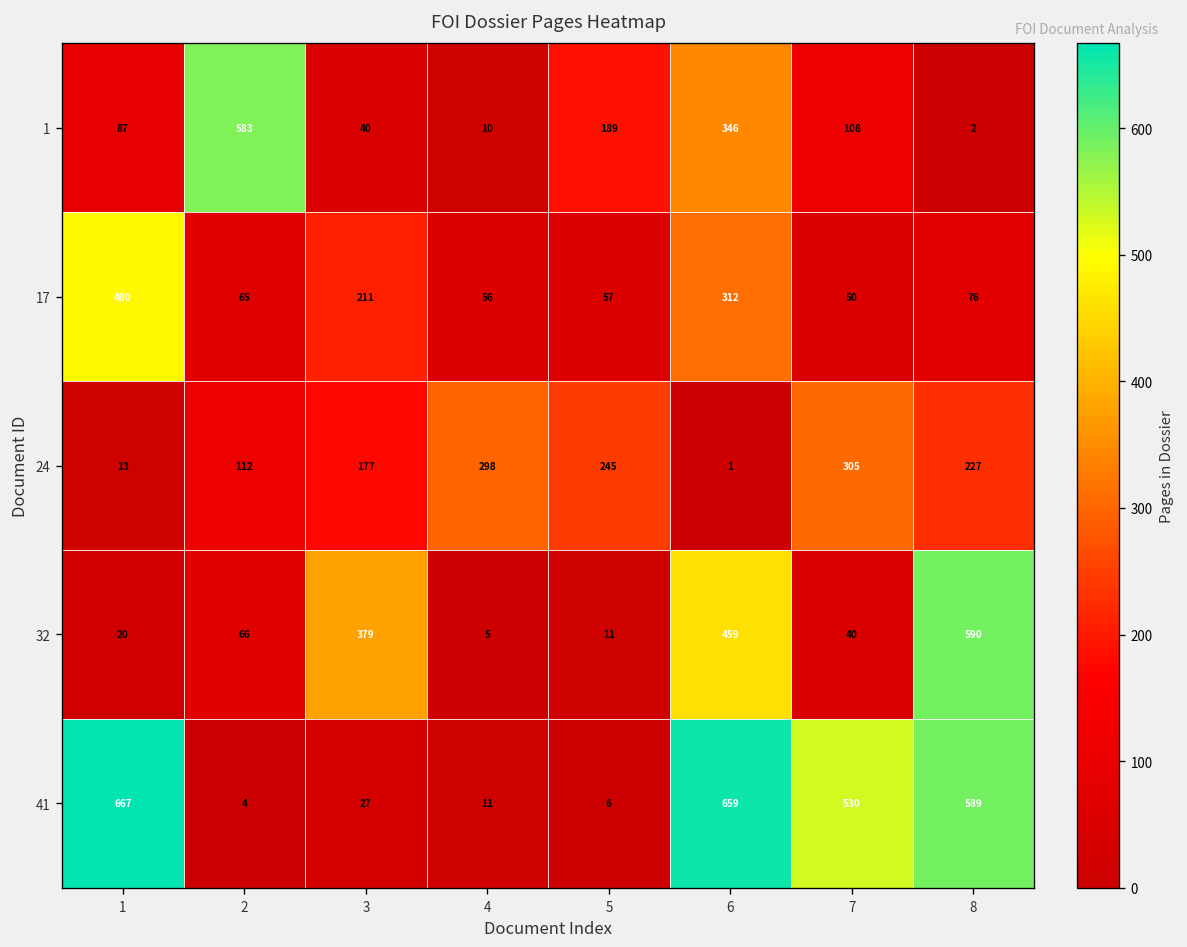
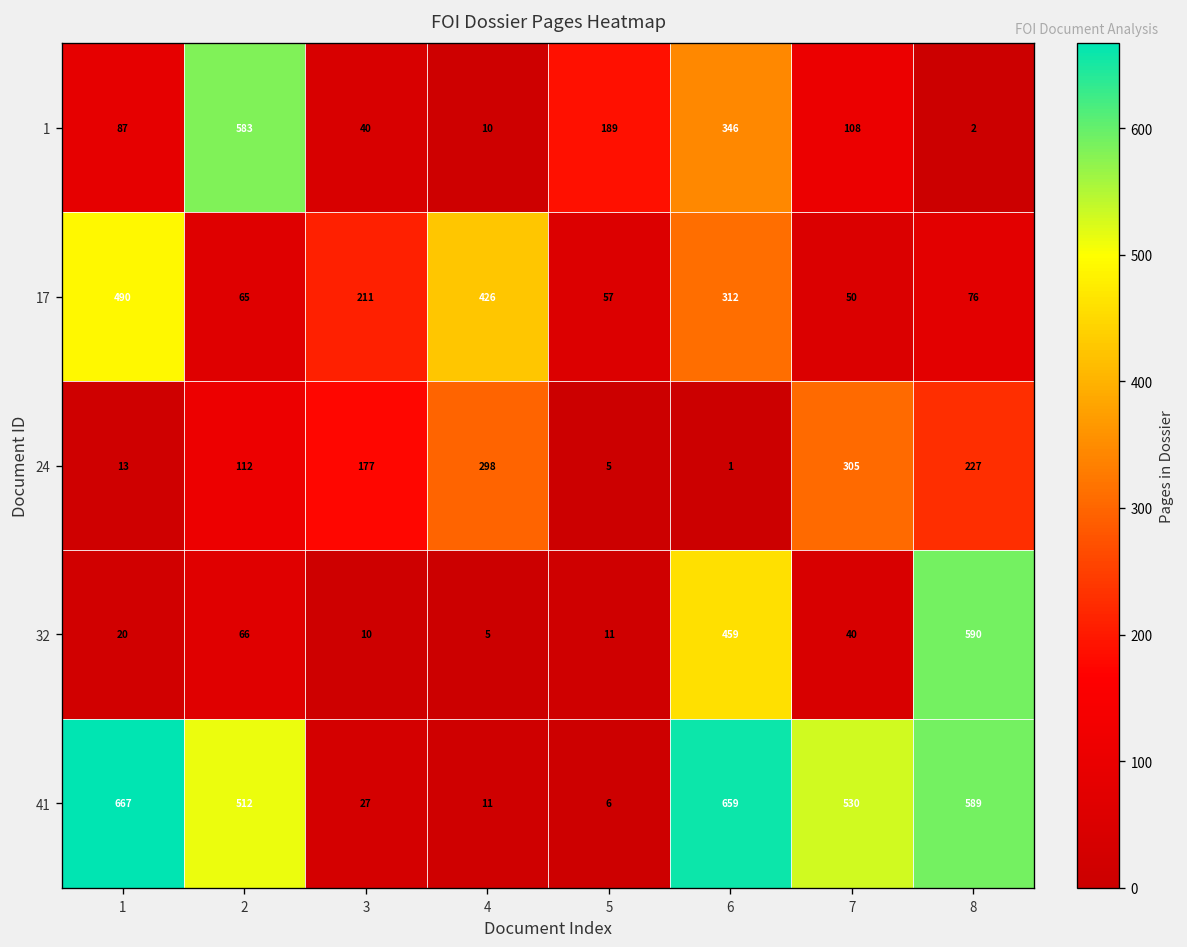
17, 4: 56 -> 426
24, 5: 245 -> 5
32, 3: 379 -> 10
41, 2: 4 -> 512
